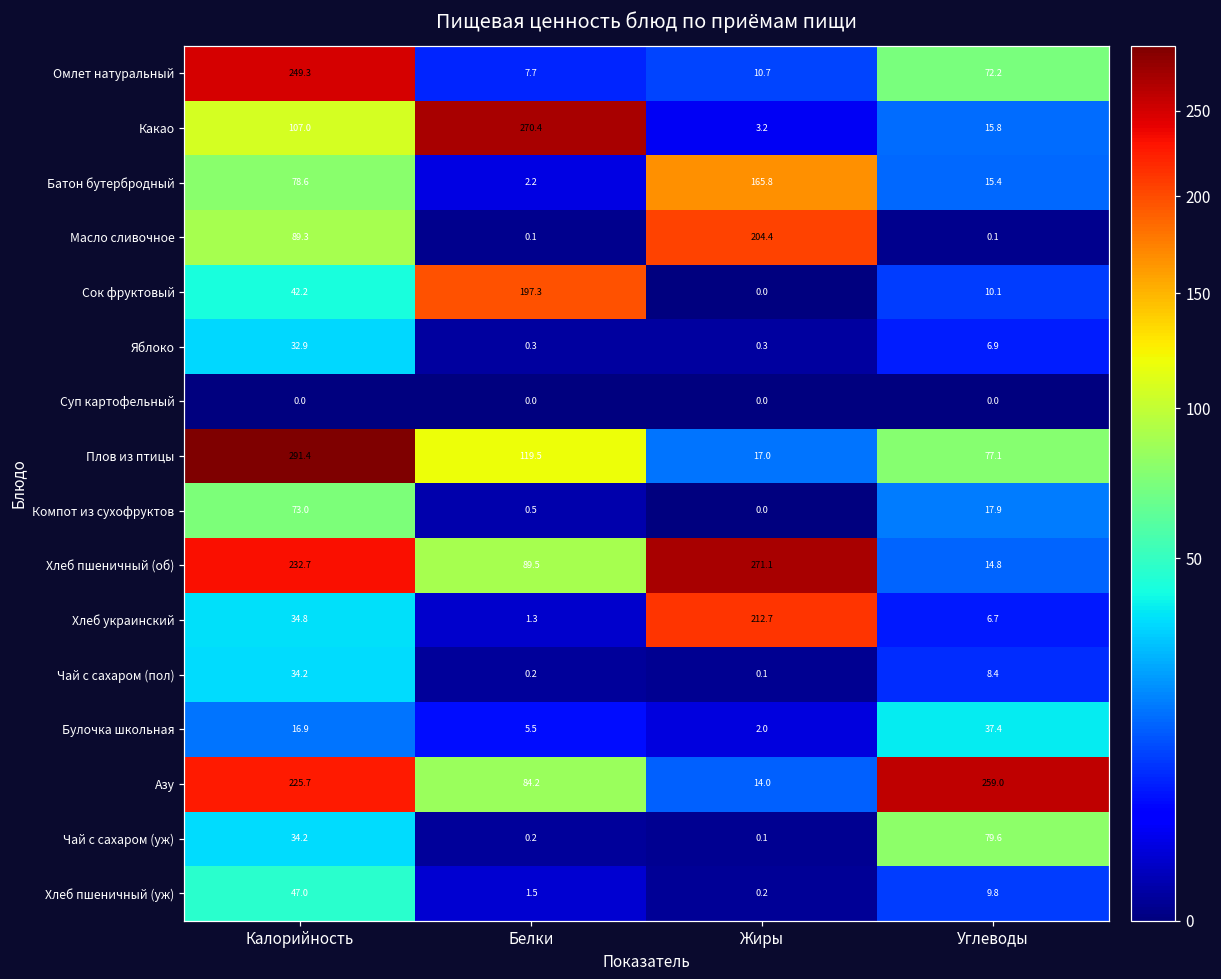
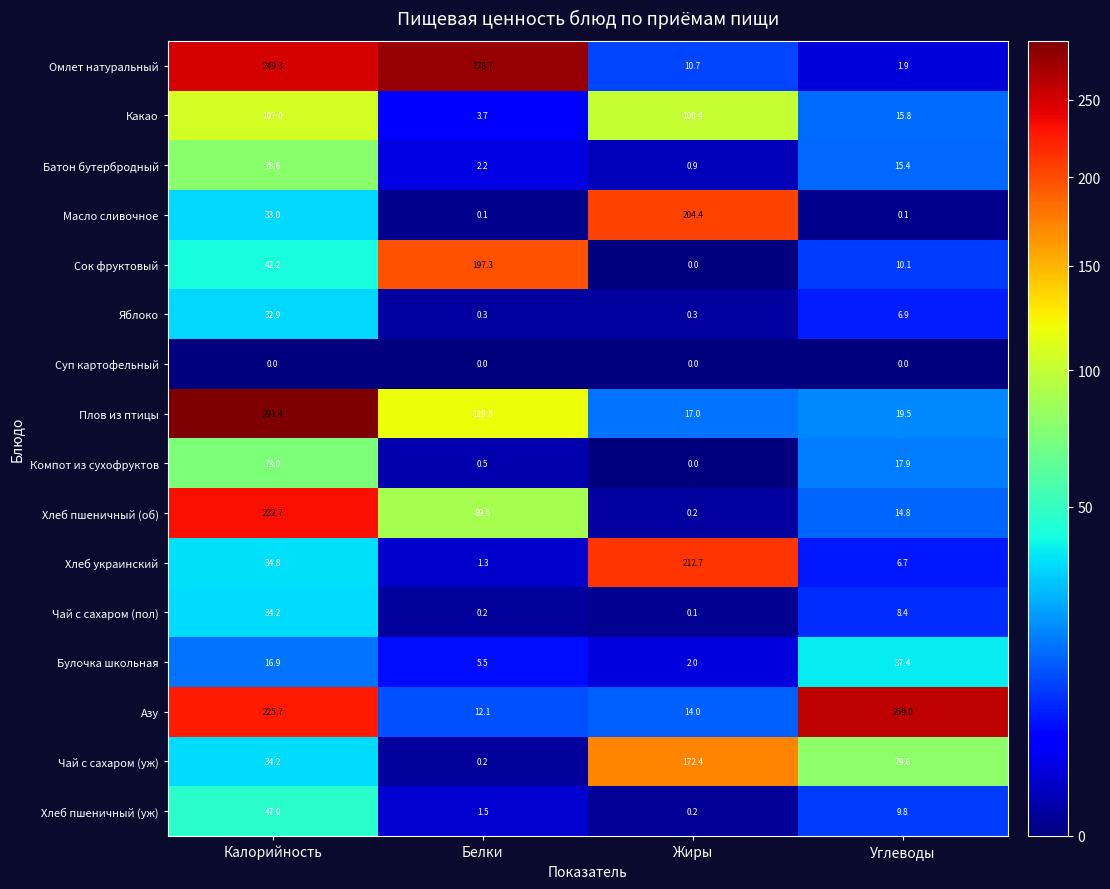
Омлет натуральный, Белки: 7.7 -> 278.7
Омлет натуральный, Углеводы: 72.2 -> 1.9
Какао, Белки: 270.4 -> 3.7
Какао, Жиры: 3.2 -> 100.4
Батон бутербродный, Жиры: 165.8 -> 0.9
Масло сливочное, Калорийность: 89.3 -> 33.0
Плов из птицы, Углеводы: 77.1 -> 19.5
Хлеб пшеничный (об), Жиры: 271.1 -> 0.2
Азу, Белки: 84.2 -> 12.1
Чай с сахаром (уж), Жиры: 0.1 -> 172.4
